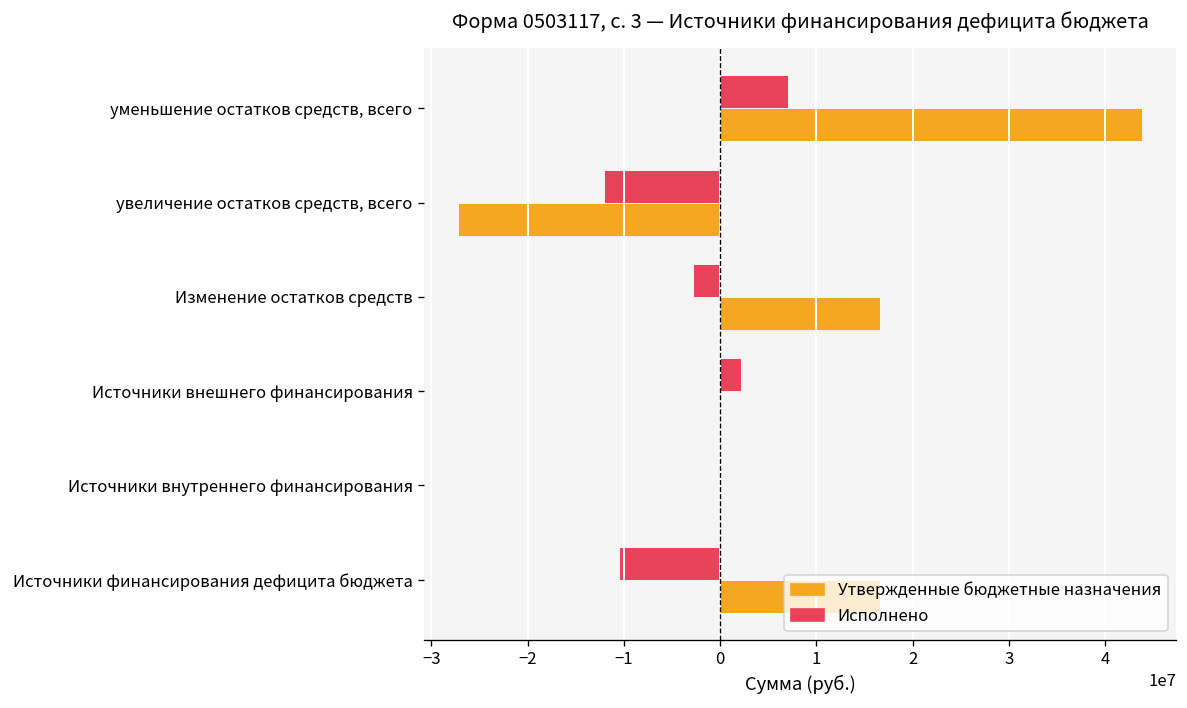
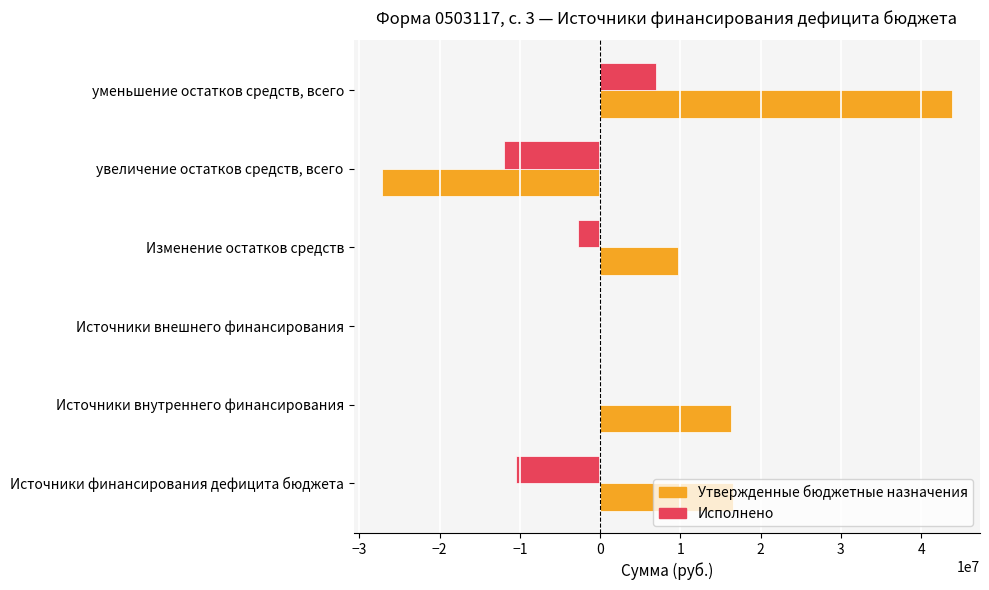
Утвержденные бюджетные назначения, Изменение остатков средств: 17000000 -> 10000000
Исполнено, Источники внешнего финансирования: 2000000 -> 0
Утвержденные бюджетные назначения, Источники внутреннего финансирования: 0 -> 16000000
